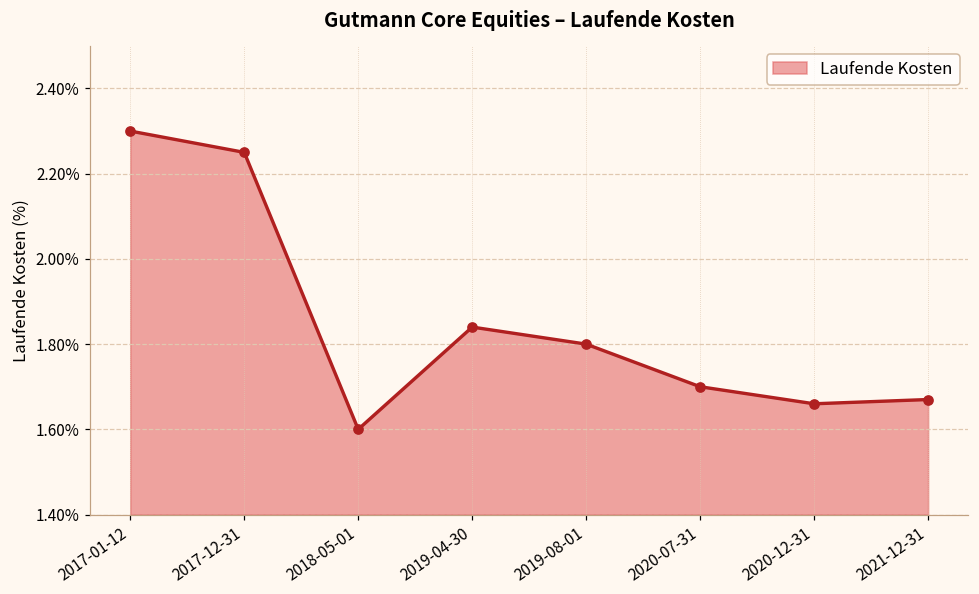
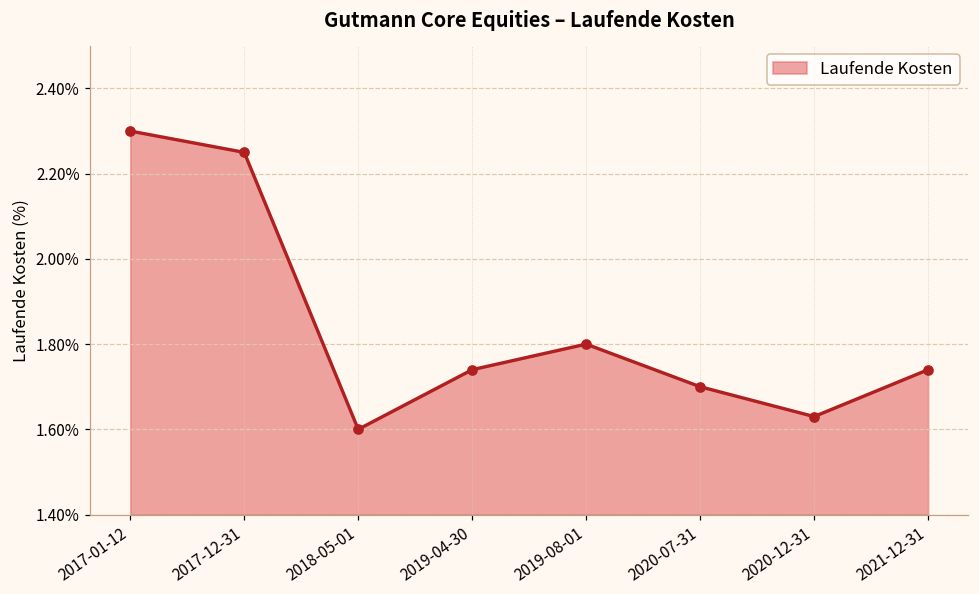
2019-04-30: 1.84% -> 1.74%
2020-12-31: 1.66% -> 1.63%
2021-12-31: 1.67% -> 1.74%
